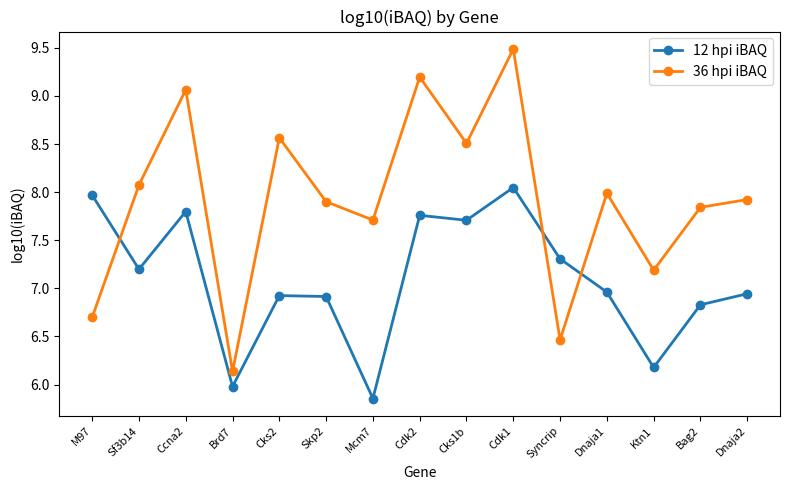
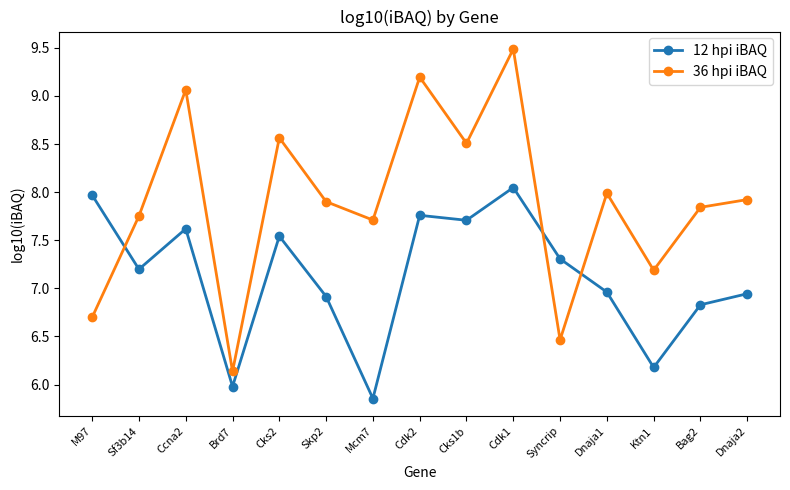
36 hpi iBAQ, Sf3b14: 8.1 -> 7.8
12 hpi iBAQ, Ccna2: 7.8 -> 7.6
12 hpi iBAQ, Cks2: 6.9 -> 7.5
